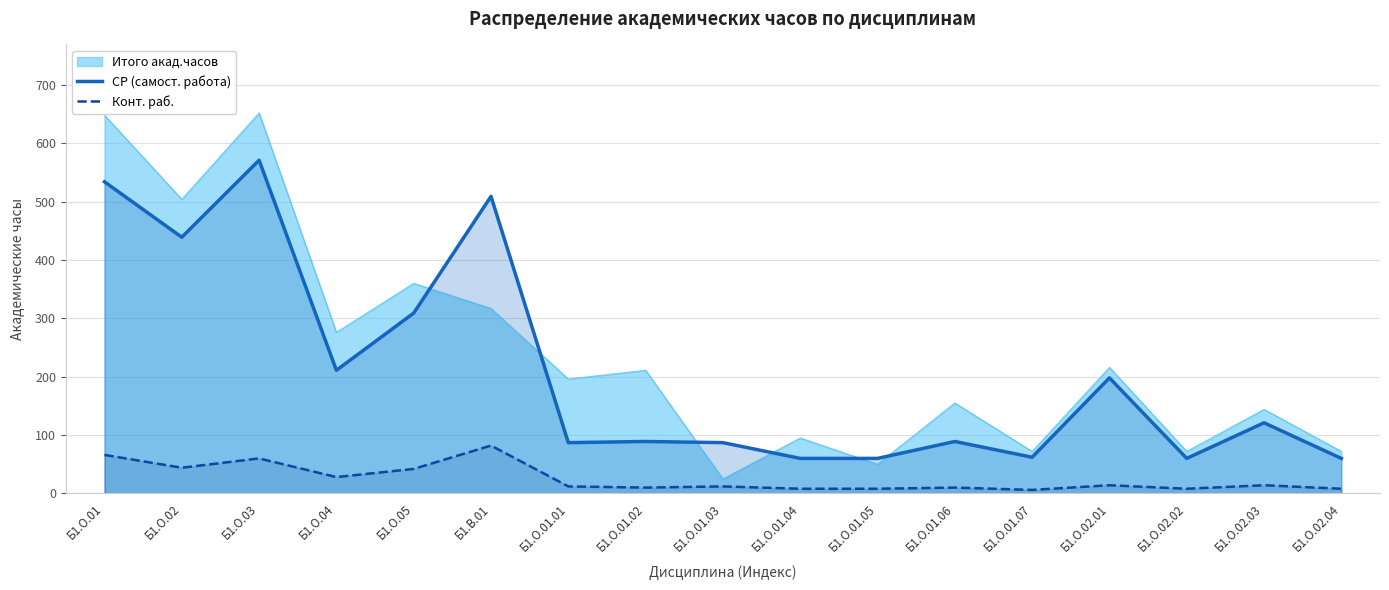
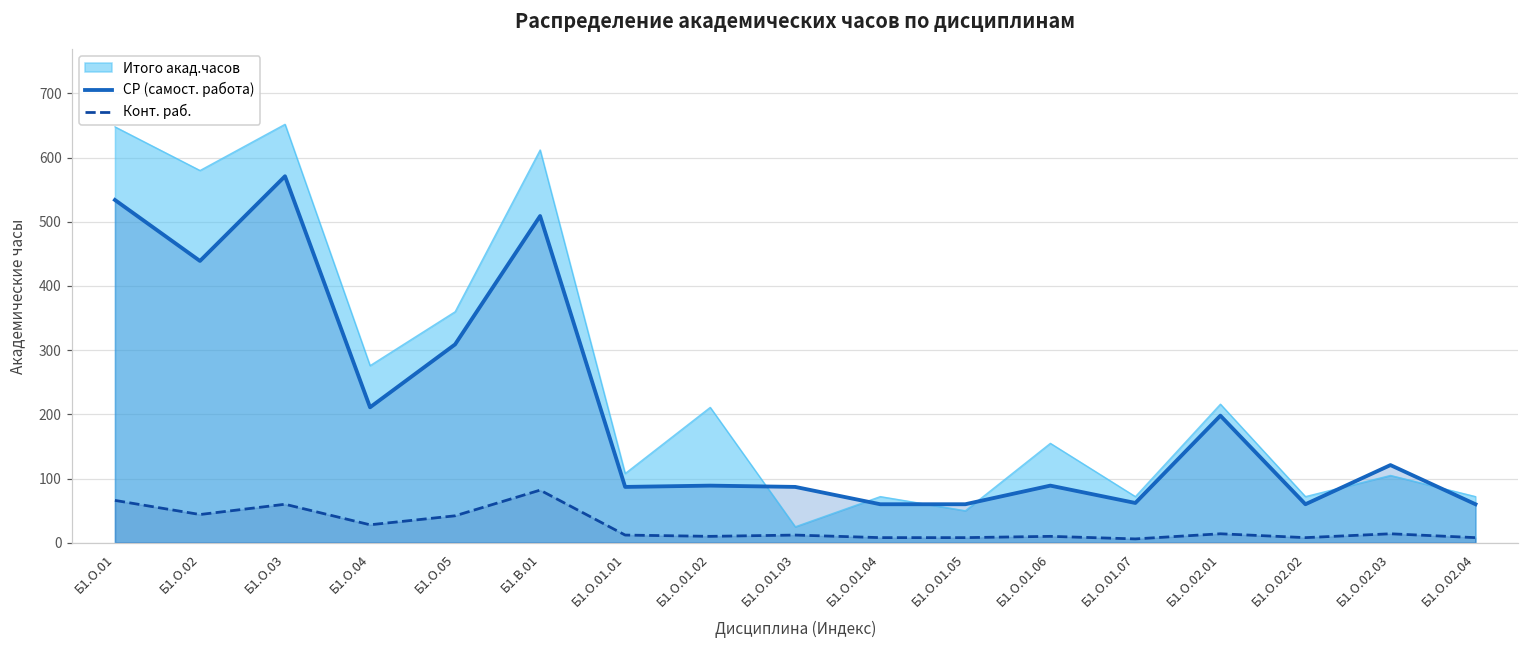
Итого акад.часов, Б1.О.02: 500 -> 580
Итого акад.часов, Б1.В.01: 320 -> 610
Итого акад.часов, Б1.О.01.01: 200 -> 110
Итого акад.часов, Б1.О.01.04: 100 -> 70
Итого акад.часов, Б1.О.02.03: 140 -> 110
